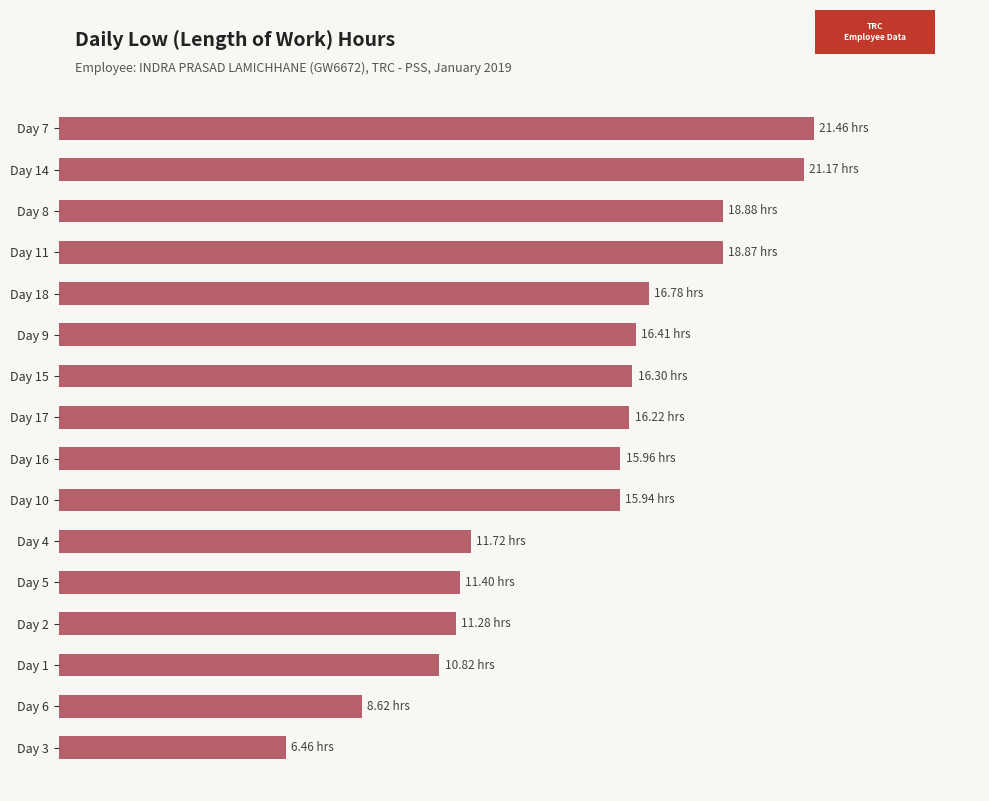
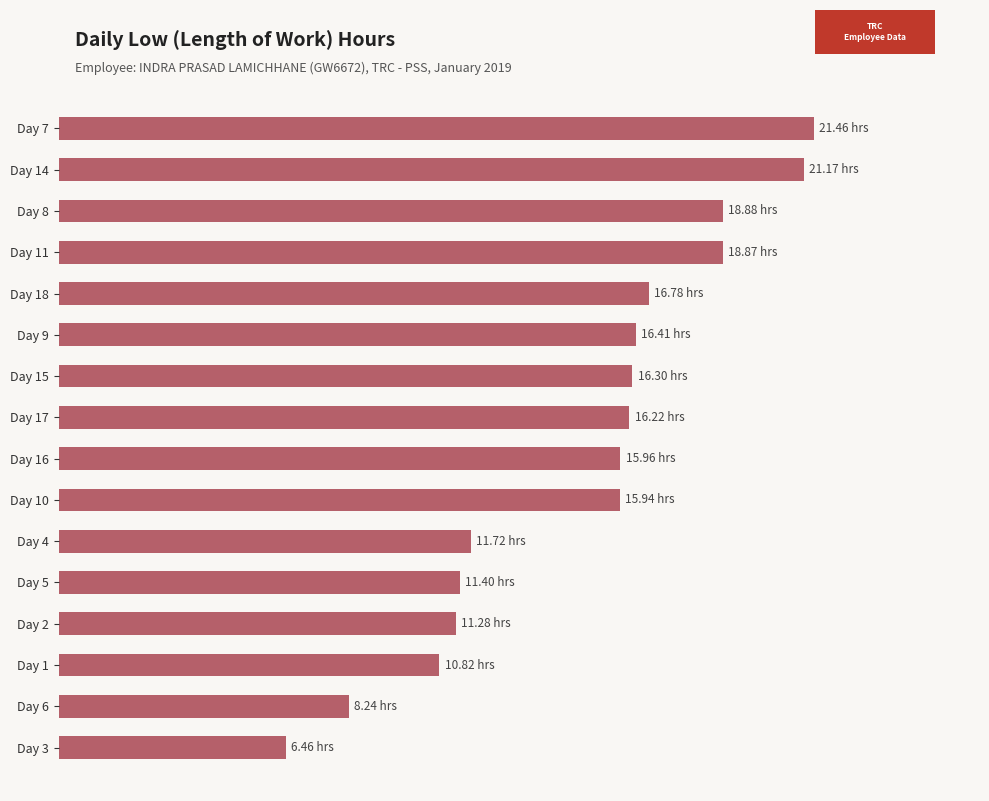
Day 6: 8.62 -> 8.24
